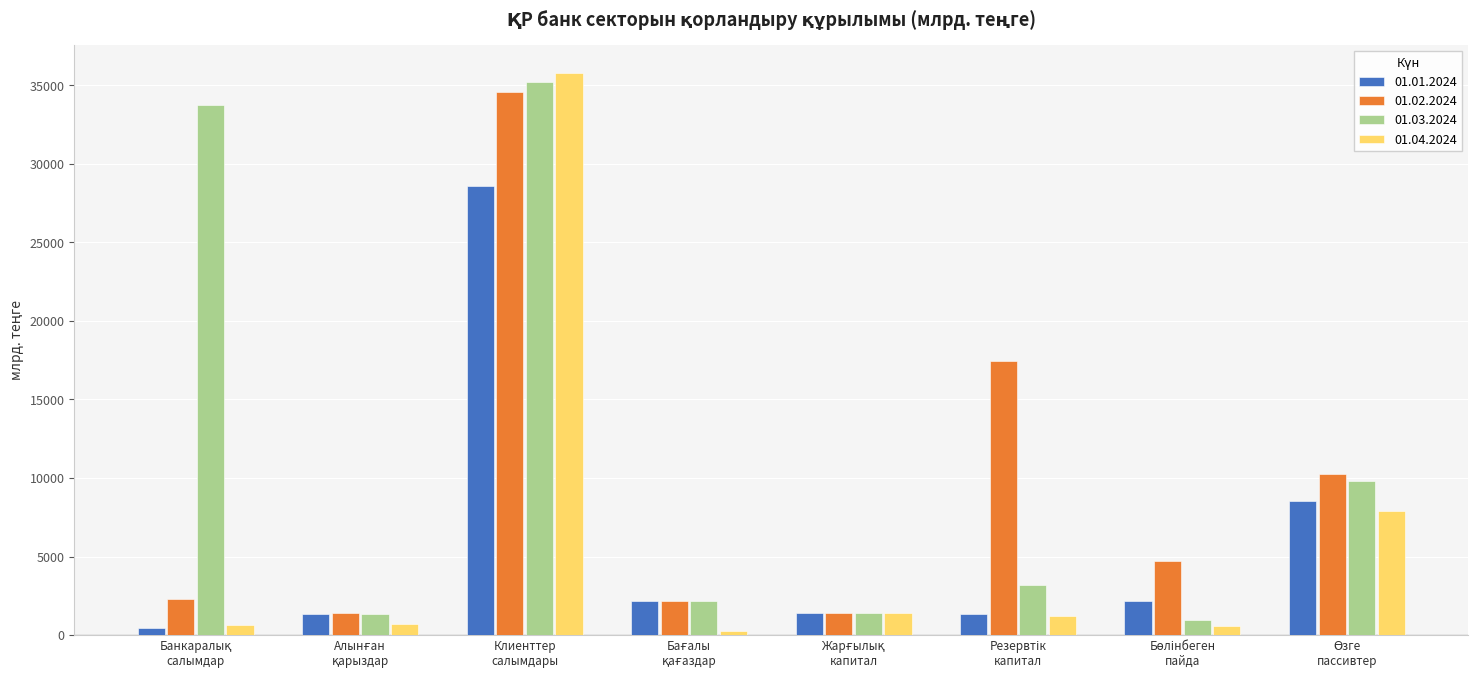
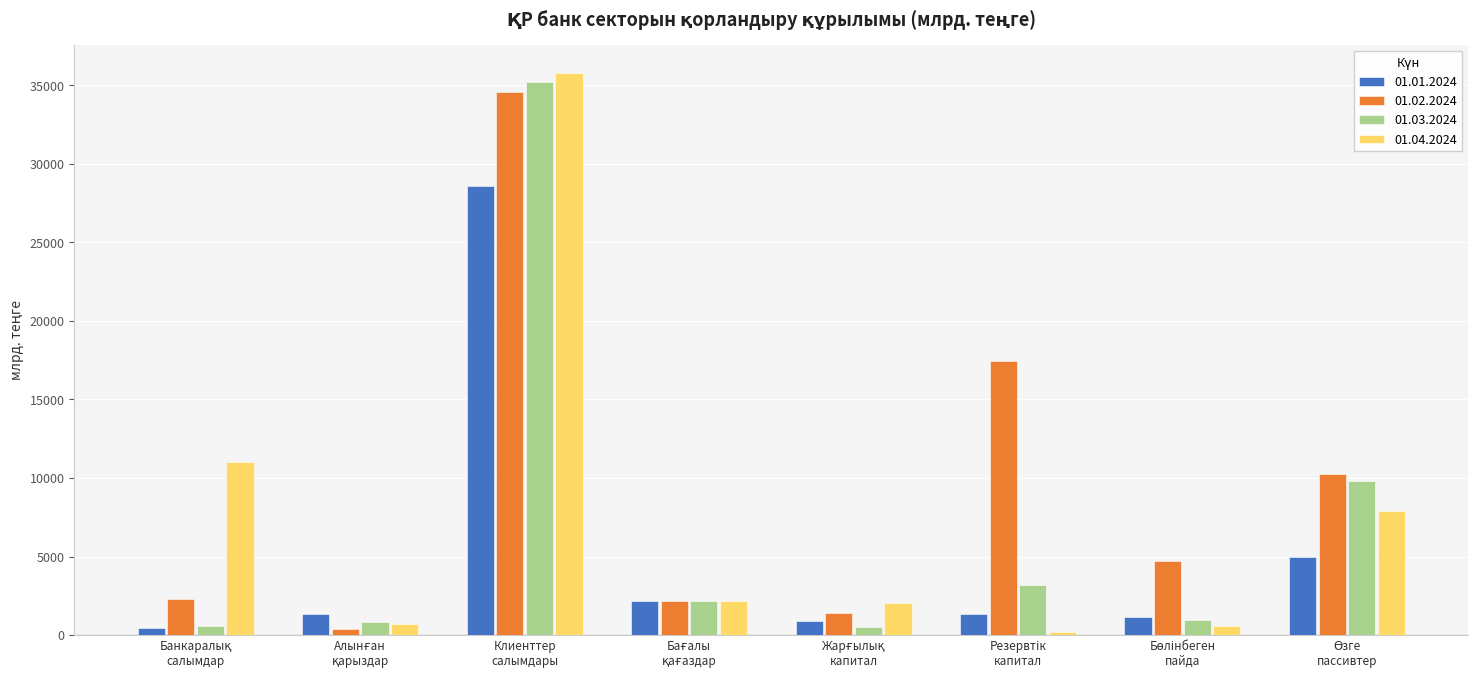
01.03.2024, Банкаралық салымдар: 33800 -> 600
01.04.2024, Банкаралық салымдар: 600 -> 11000
01.02.2024, Алынған қарыздар: 1400 -> 400
01.03.2024, Алынған қарыздар: 1400 -> 800
01.04.2024, Бағалы қағаздар: 300 -> 2200
01.01.2024, Жарғылық капитал: 1400 -> 900
01.03.2024, Жарғылық капитал: 1400 -> 500
01.04.2024, Жарғылық капитал: 1400 -> 2000
01.04.2024, Резервтік капитал: 1200 -> 200
01.01.2024, Бөлінбеген пайда: 2200 -> 1100
01.01.2024, Өзге пассивтер: 8500 -> 5000
